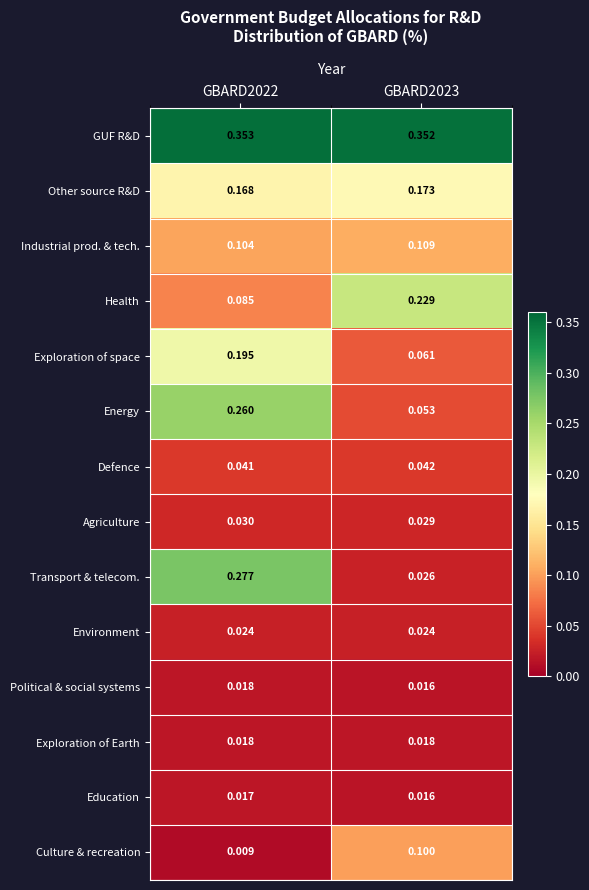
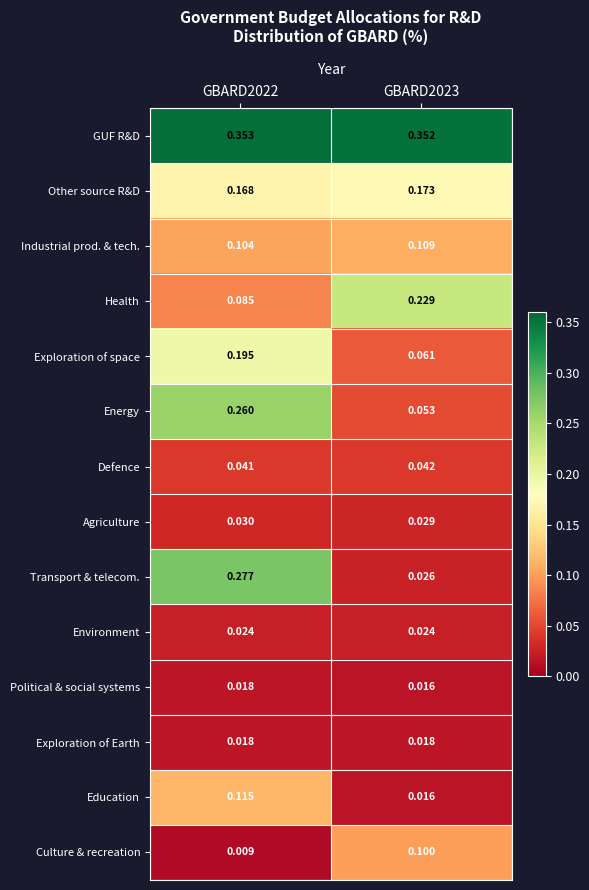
Education, GBARD2022: 0.017 -> 0.115
